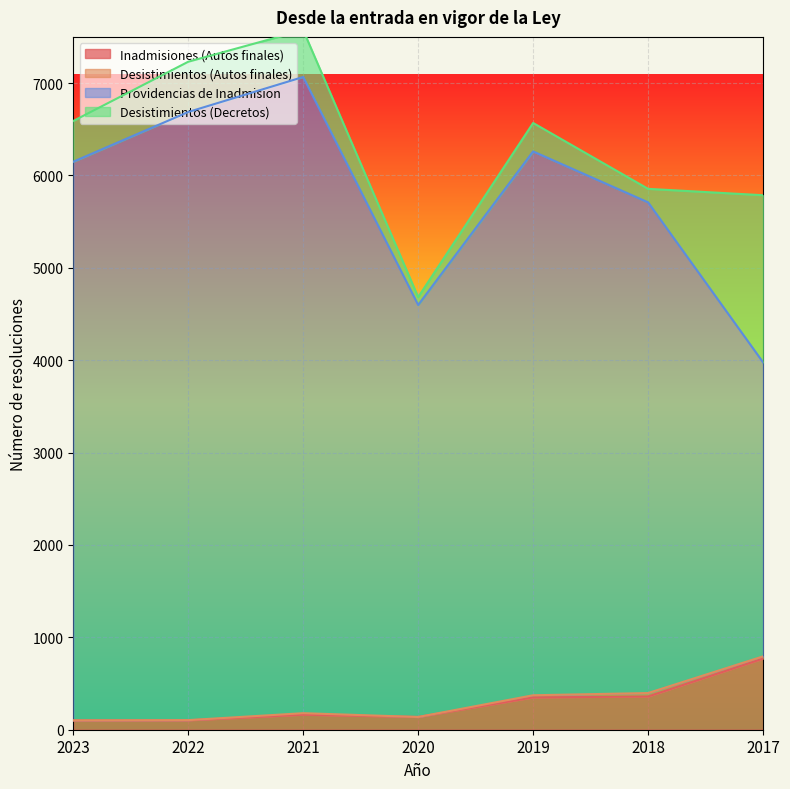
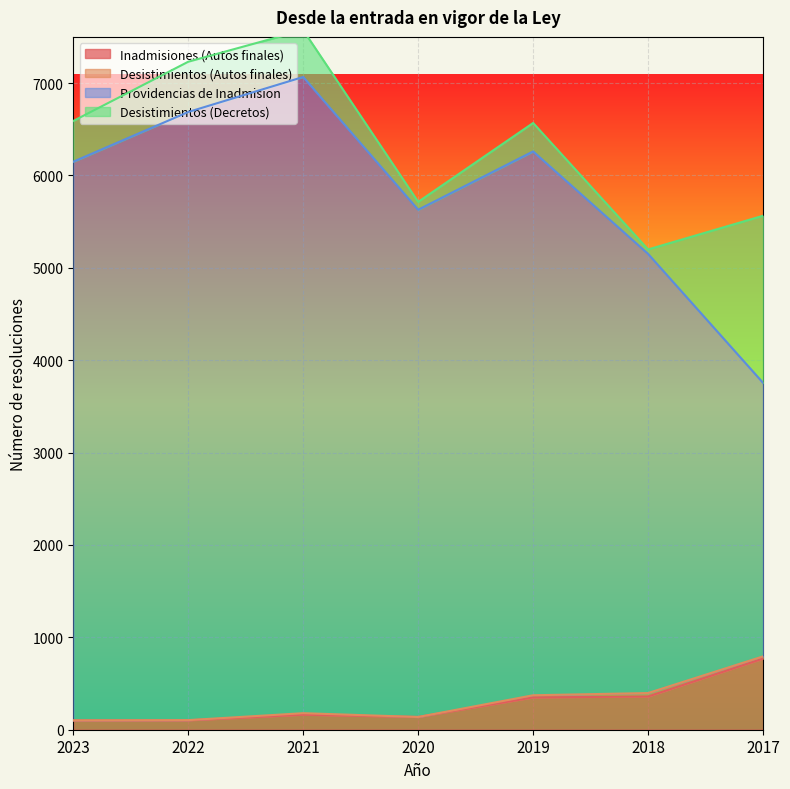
Providencias de Inadmision, 2020: 4500 -> 5500
Providencias de Inadmision, 2018: 5300 -> 4800
Desistimientos (Decretos), 2018: 100 -> 0
Providencias de Inadmision, 2017: 3200 -> 3000
